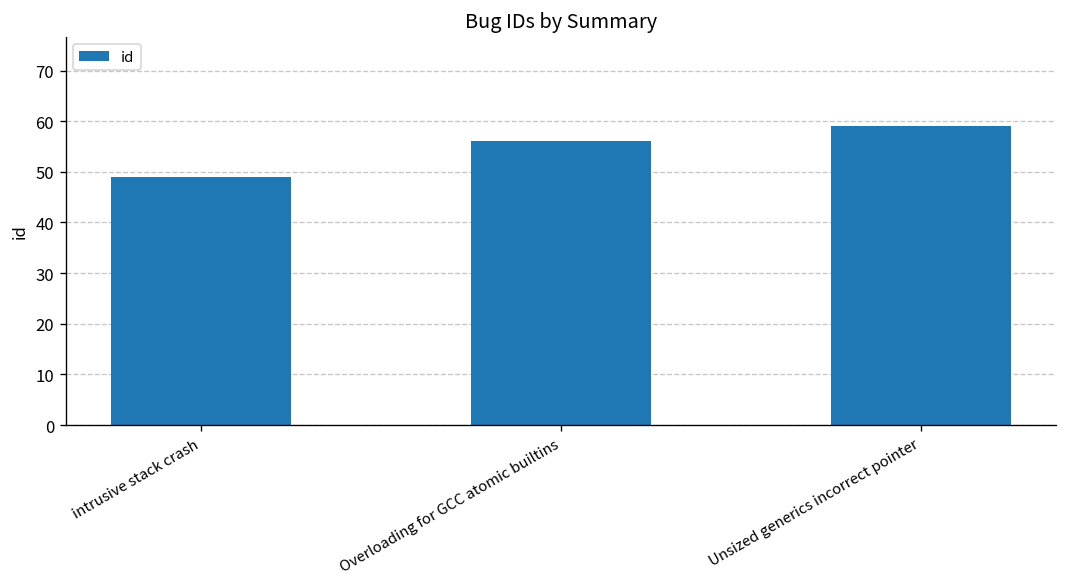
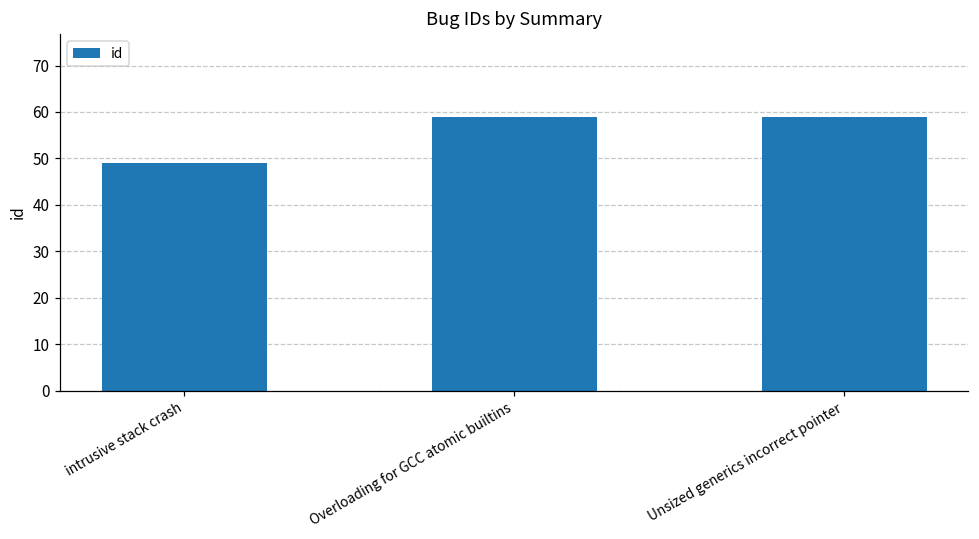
Overloading for GCC atomic builtins: 56 -> 59
